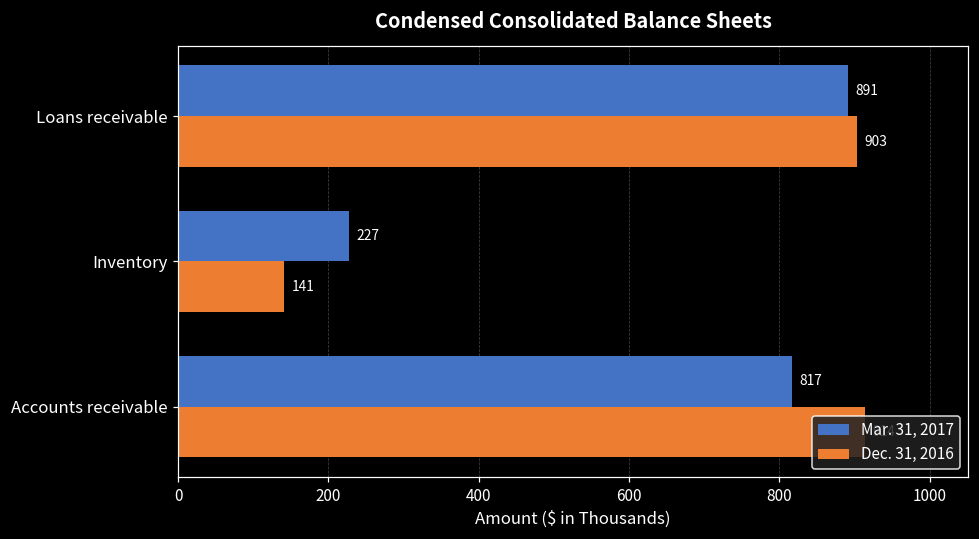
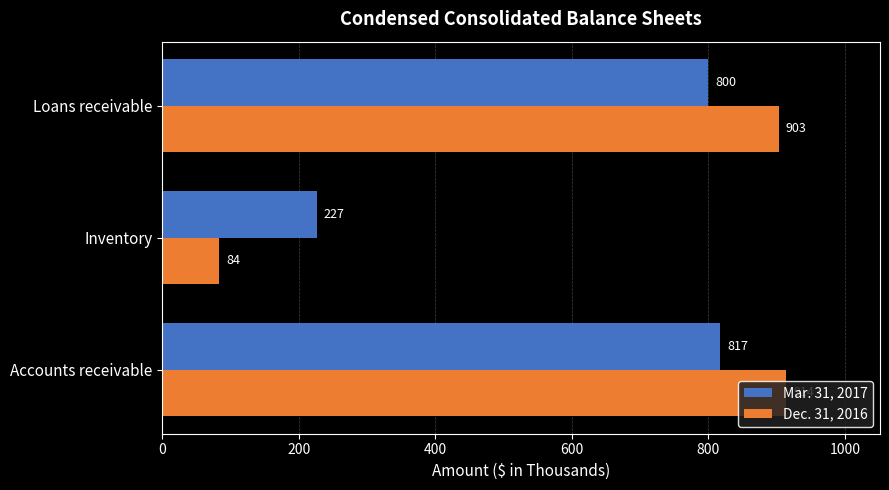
Mar. 31, 2017, Loans receivable: 891 -> 800
Dec. 31, 2016, Inventory: 141 -> 84
